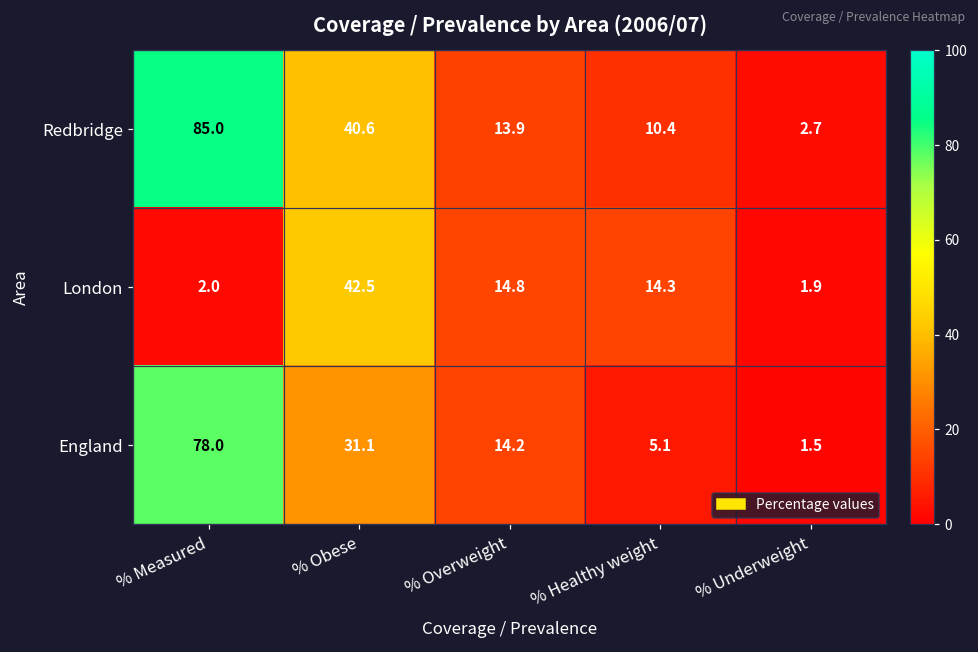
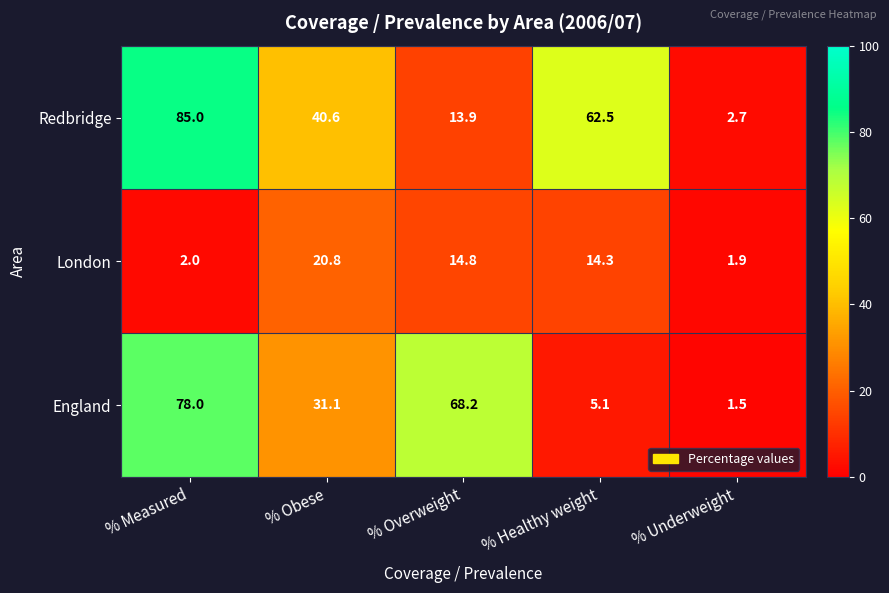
Redbridge, % Healthy weight: 10.4 -> 62.5
London, % Obese: 42.5 -> 20.8
England, % Overweight: 14.2 -> 68.2
